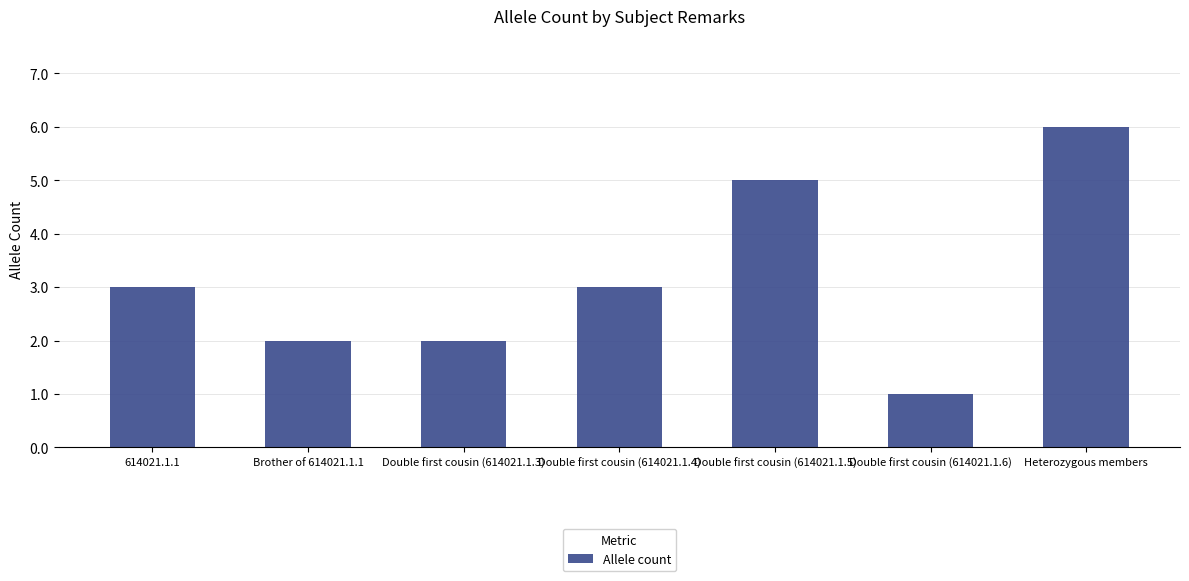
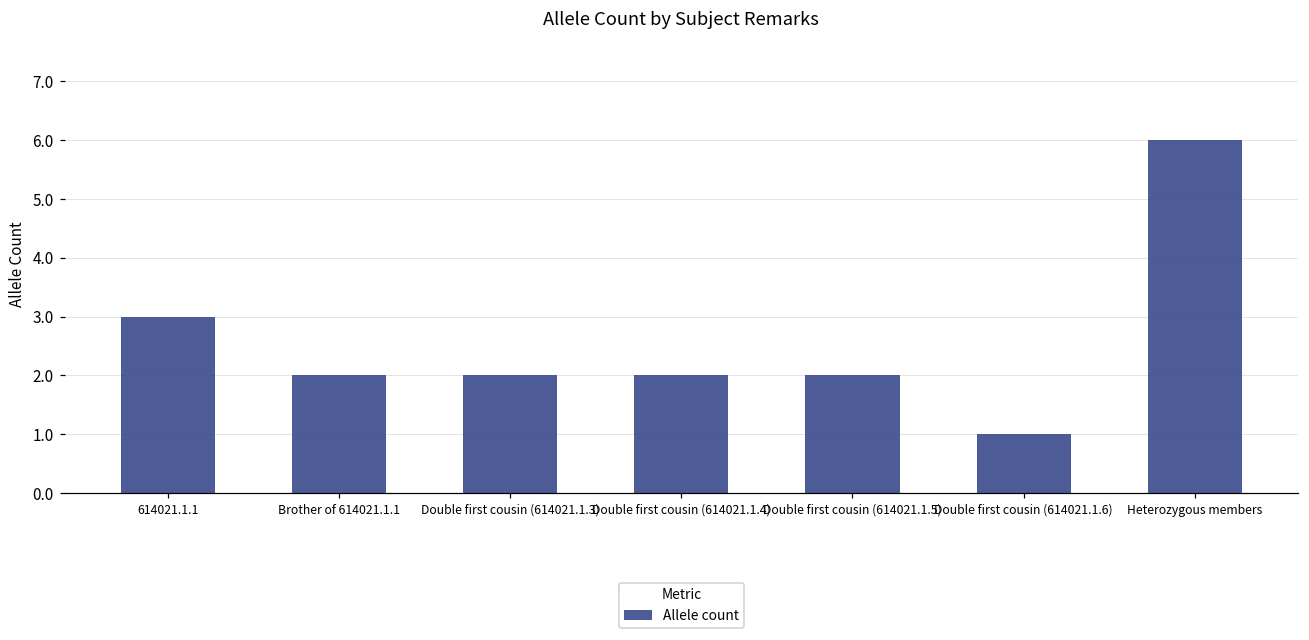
Double first cousin (614021.1.4): 3 -> 2
Double first cousin (614021.1.5): 5 -> 2
